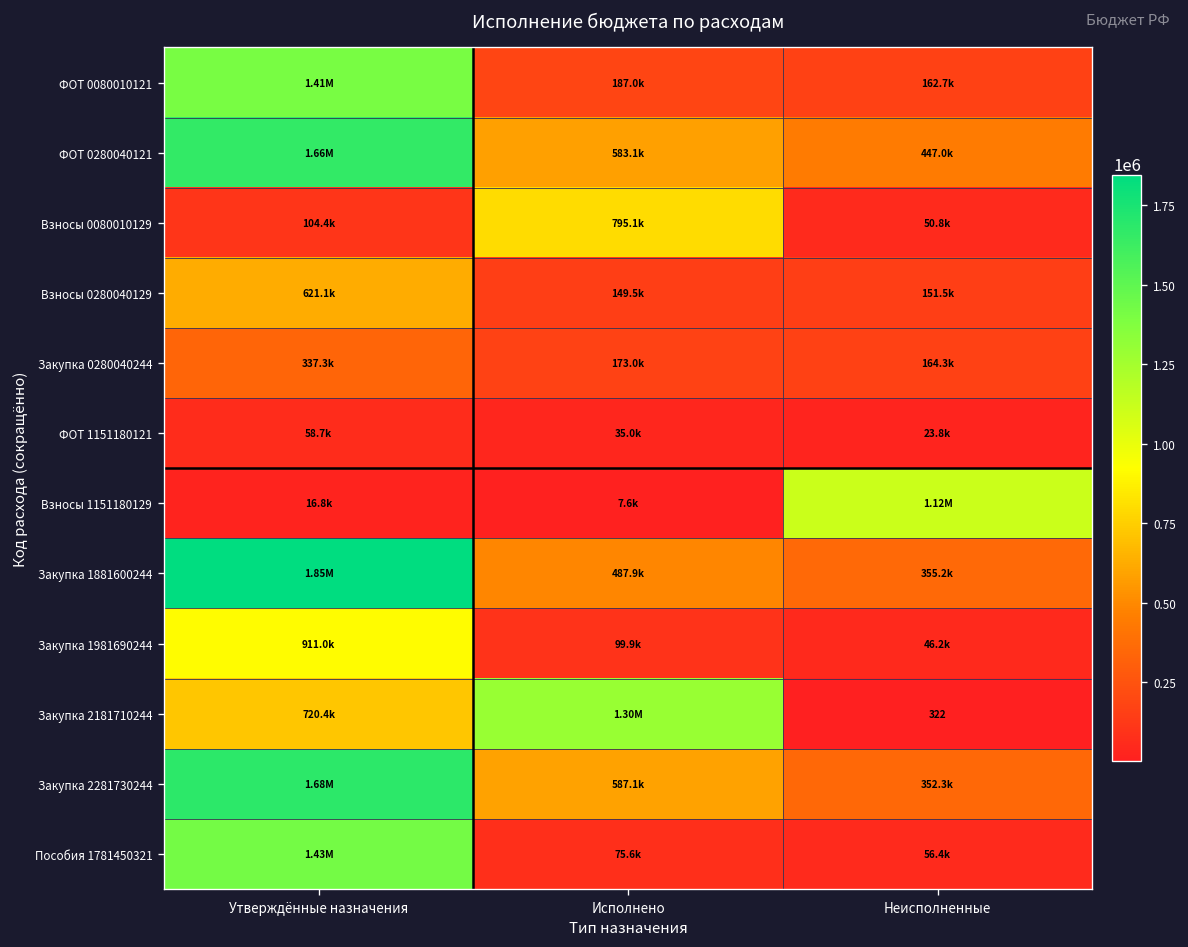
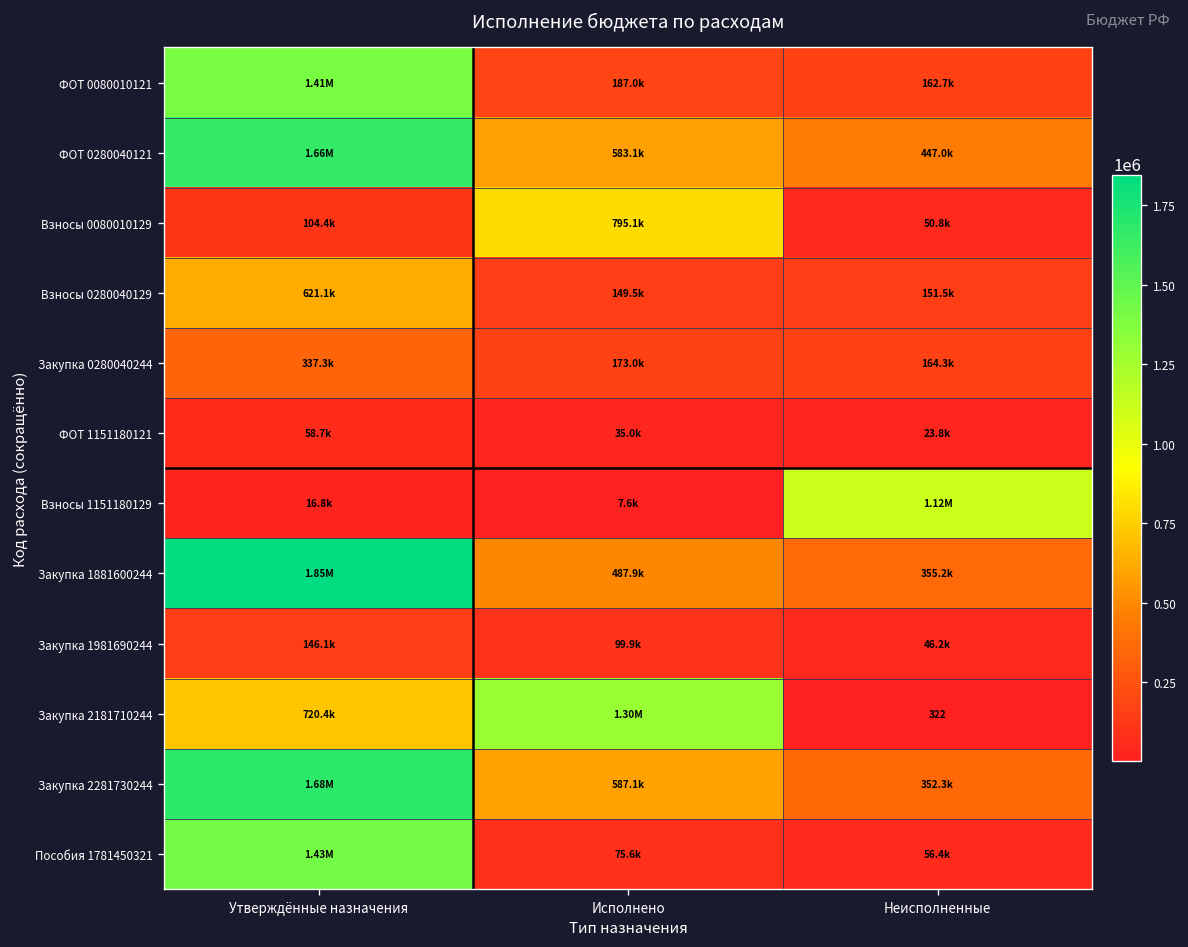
Закупка 1981690244, Утверждённые назначения: 911.0k -> 146.1k
